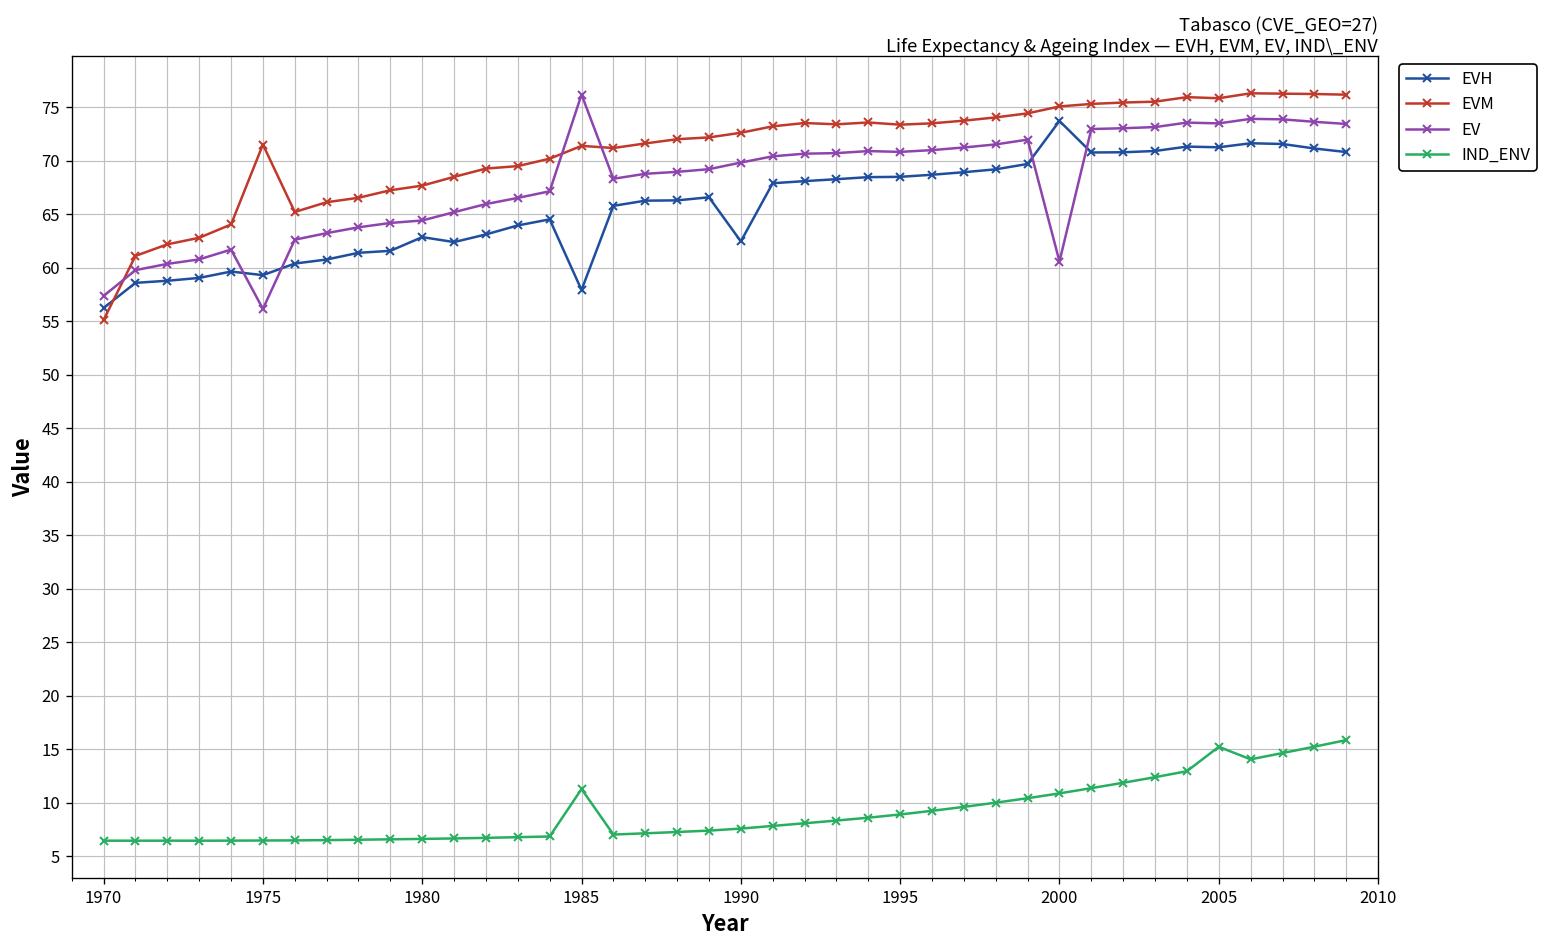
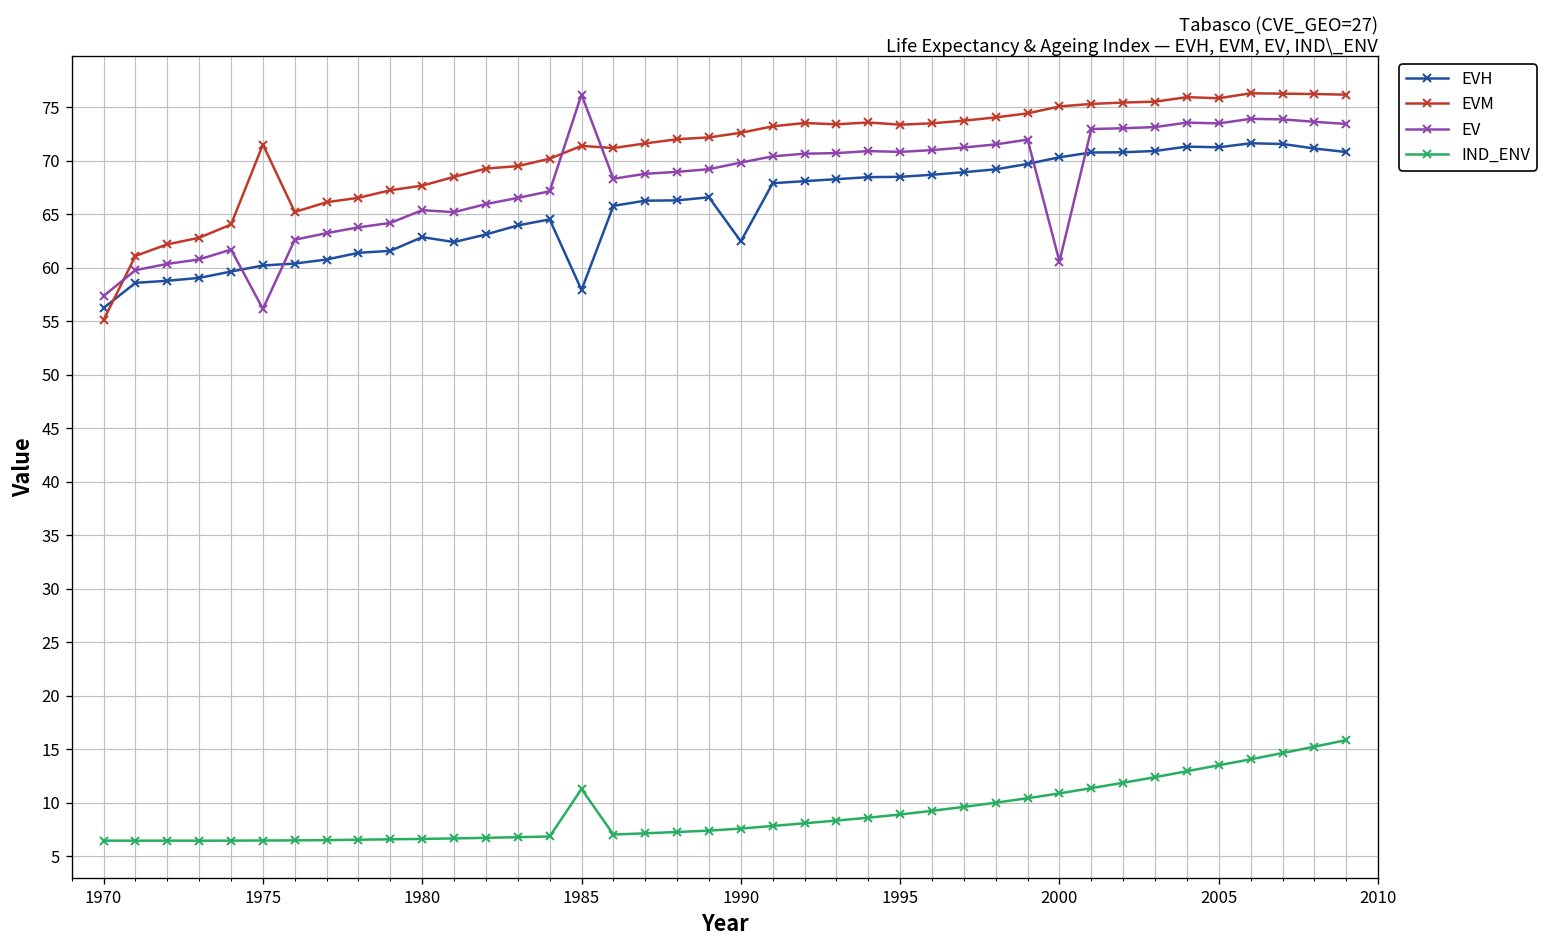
EVH, 1975: 59 -> 60
EV, 1980: 64 -> 65
EVH, 2000: 74 -> 70
IND_ENV, 2005: 15 -> 14
